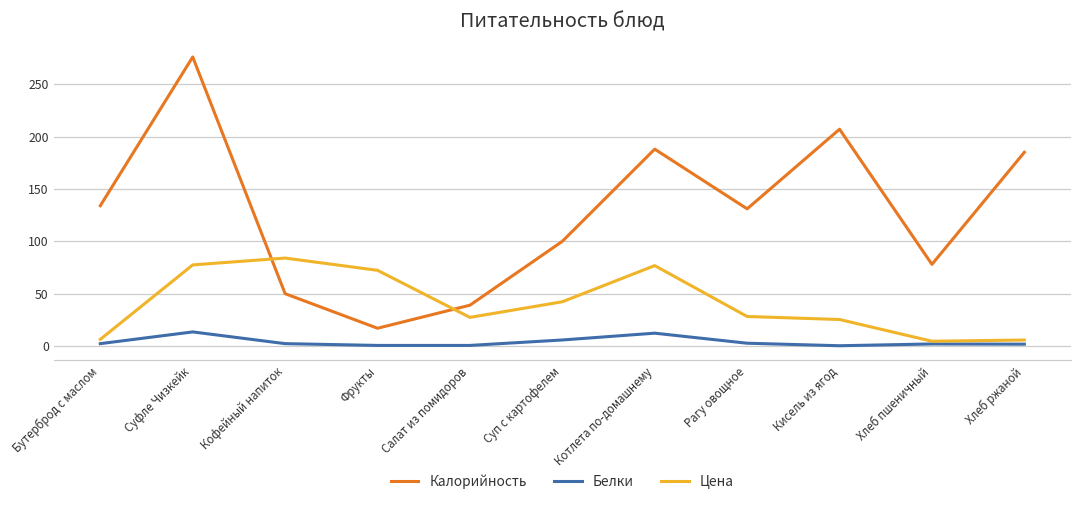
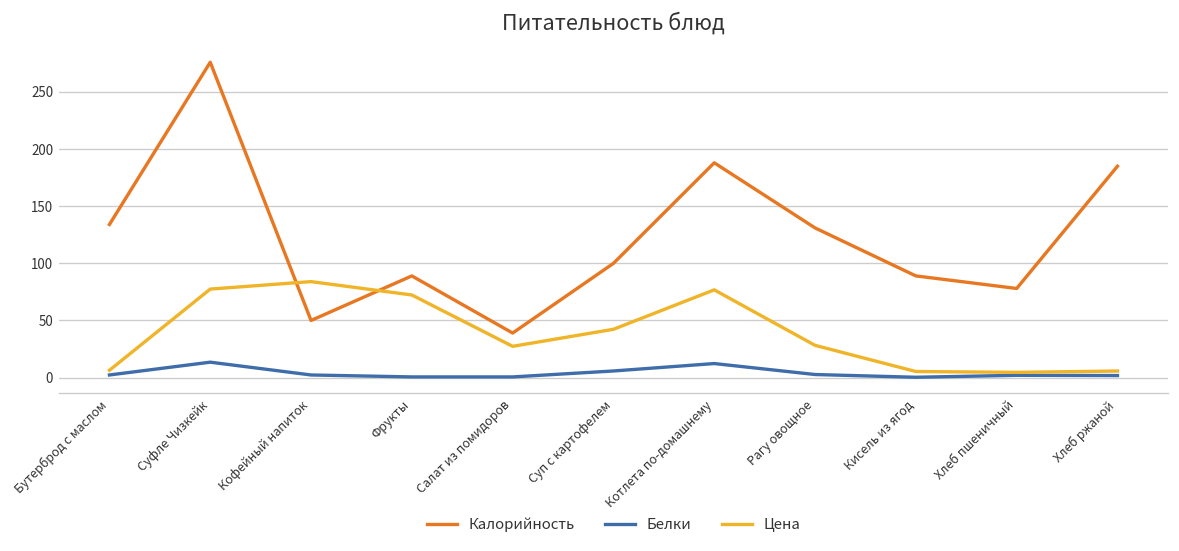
Калорийность, Фрукты: 20 -> 90
Калорийность, Кисель из ягод: 210 -> 90
Цена, Кисель из ягод: 30 -> 10
